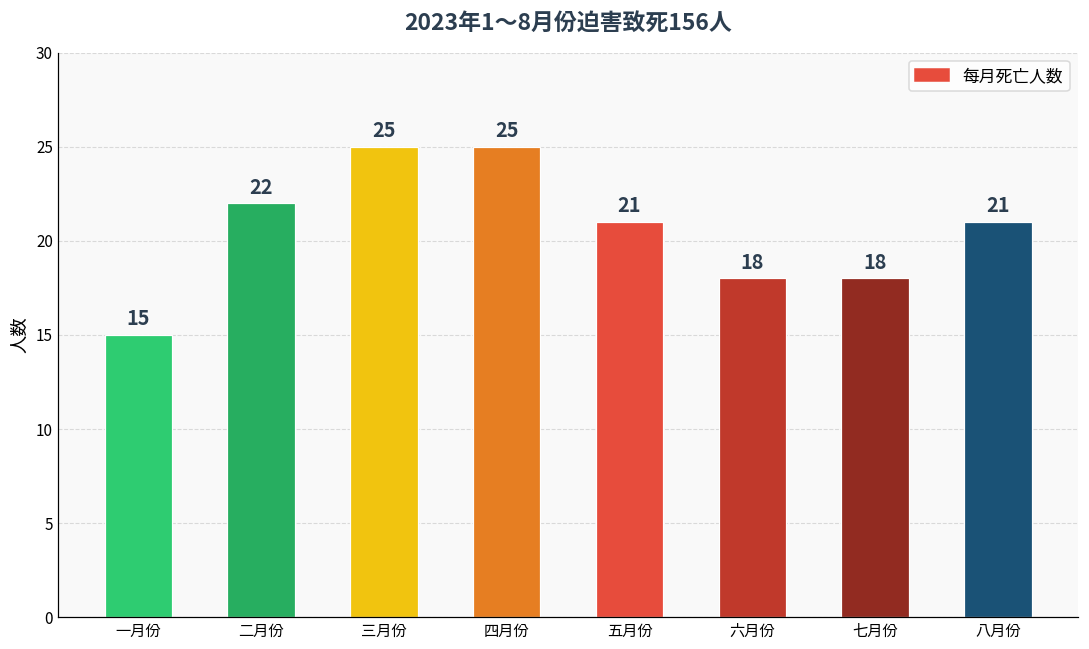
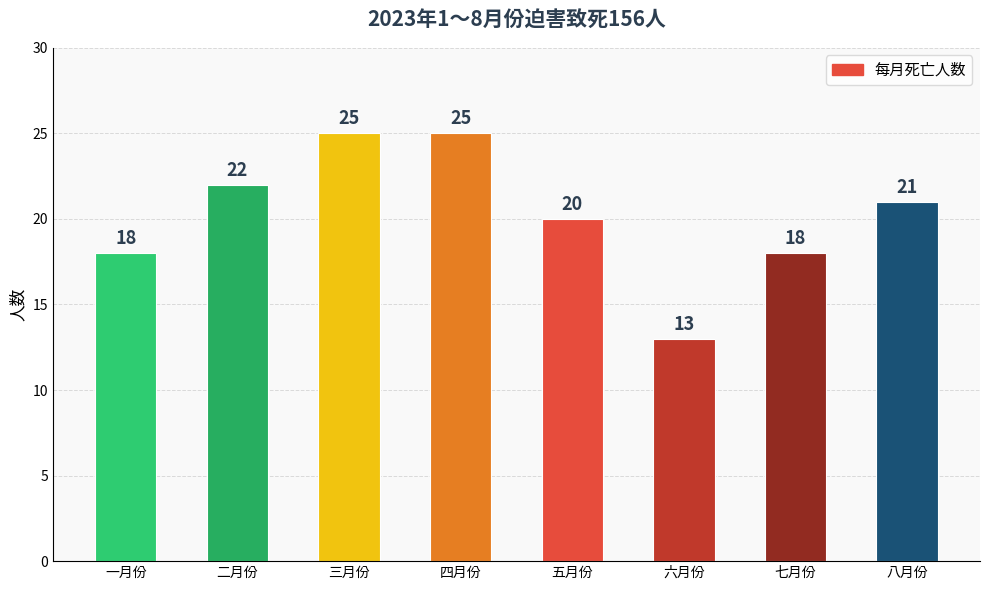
一月份: 15 -> 18
五月份: 21 -> 20
六月份: 18 -> 13
